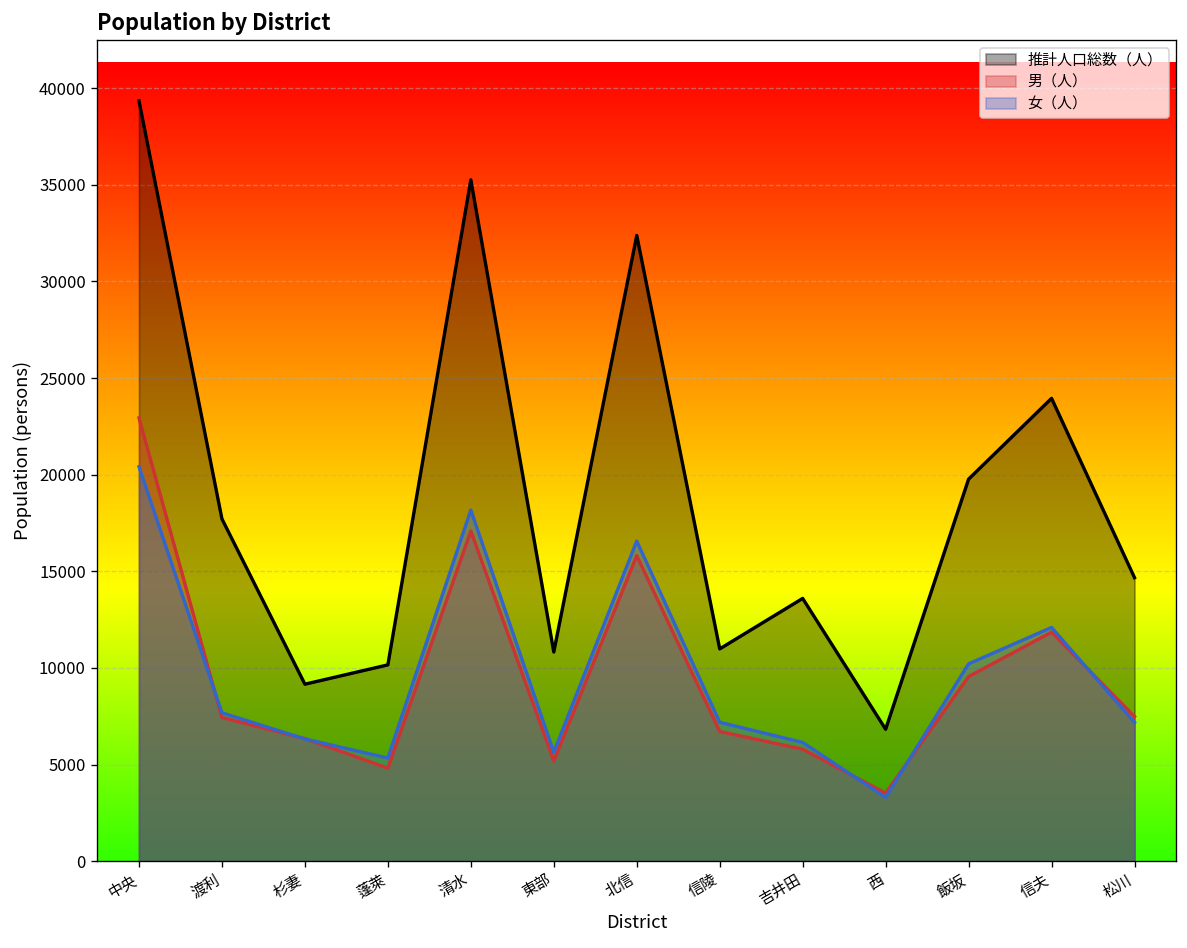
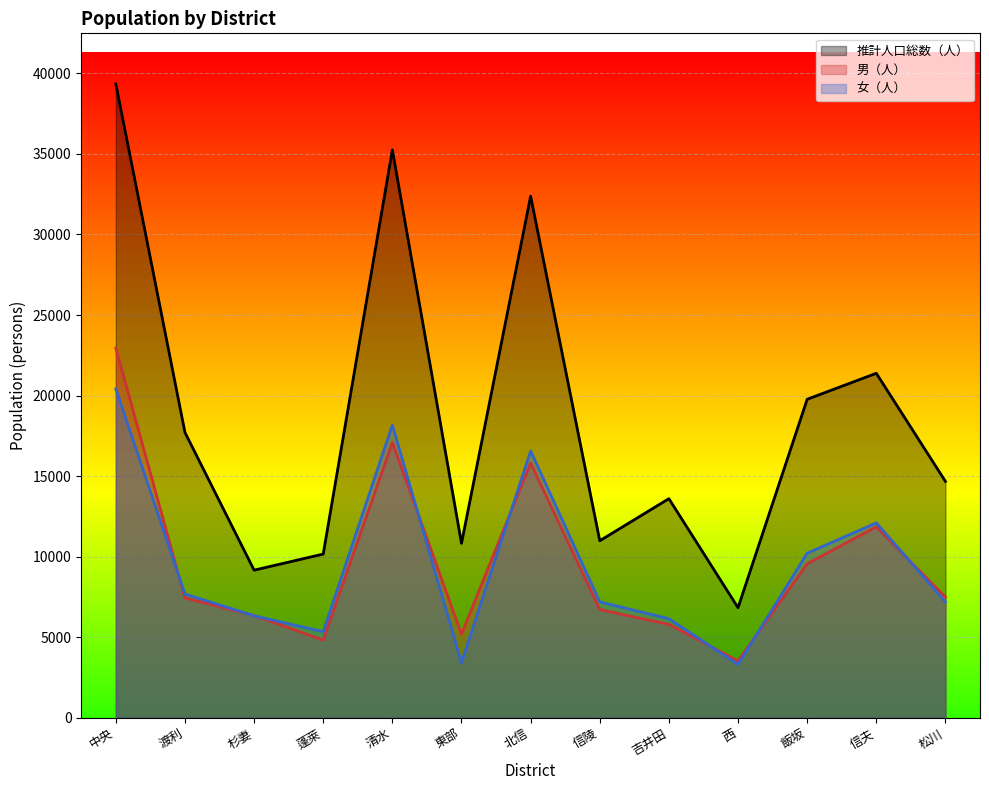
女（人）, 東部: 5600 -> 3400
推計人口総数（人）, 信夫: 23900 -> 21400
